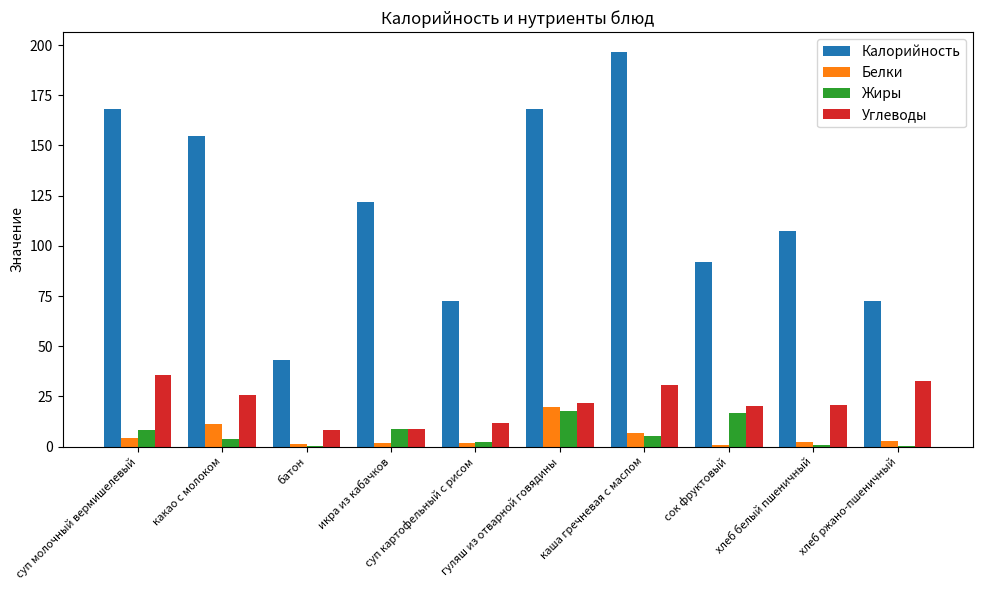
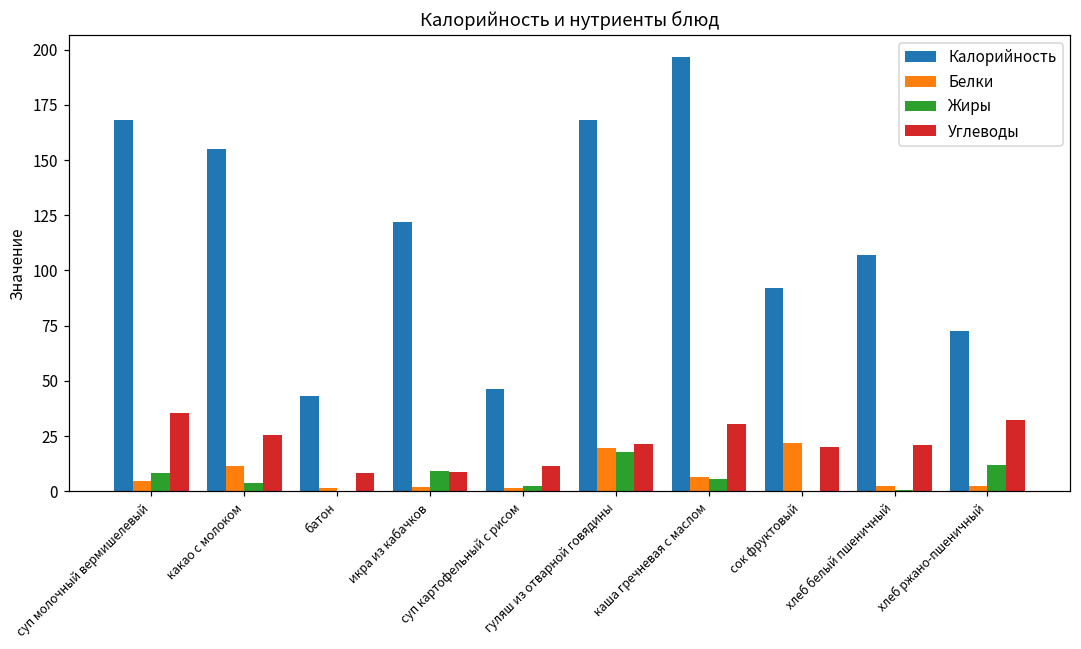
Калорийность, суп картофельный с рисом: 73 -> 46
Белки, сок фруктовый: 1 -> 22
Жиры, сок фруктовый: 17 -> 0
Жиры, хлеб ржано-пшеничный: 0 -> 12
